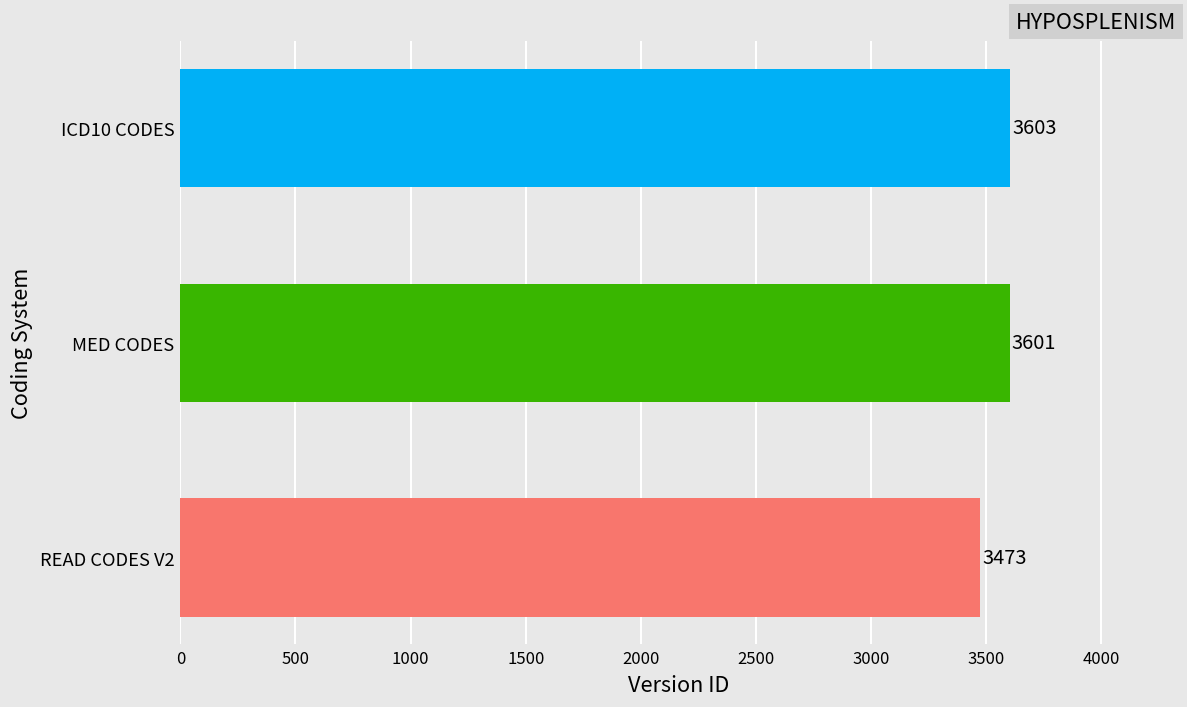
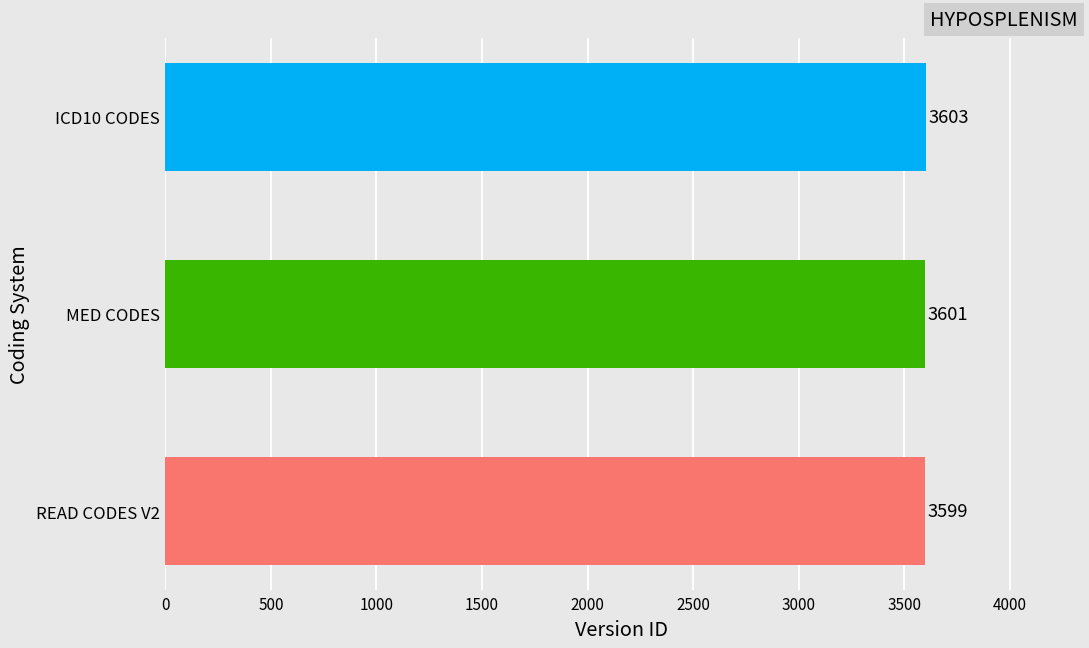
READ CODES V2: 3473 -> 3599
